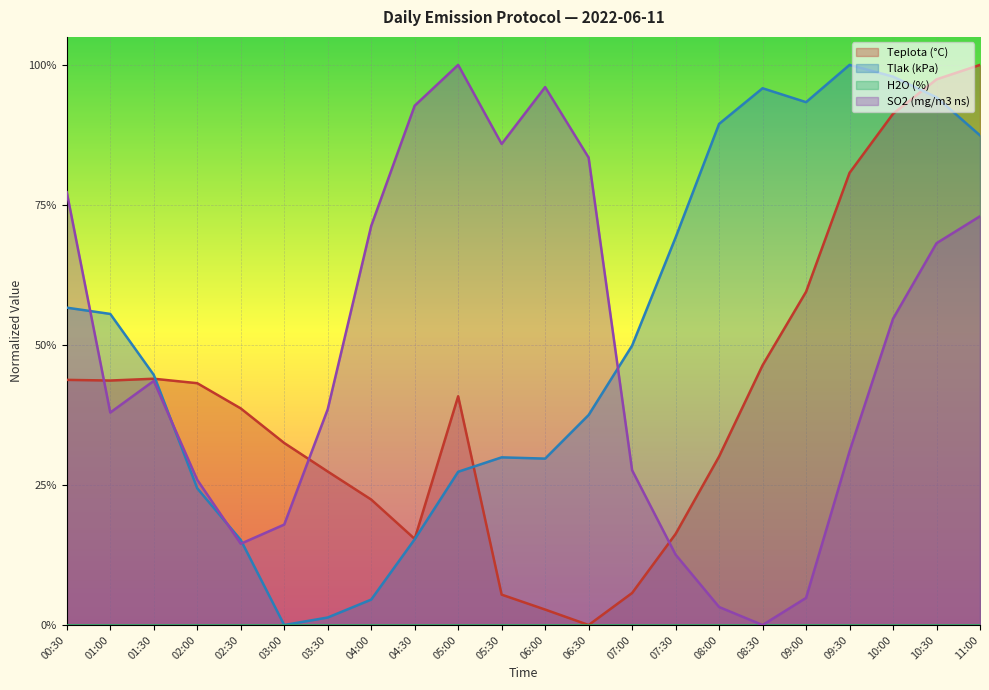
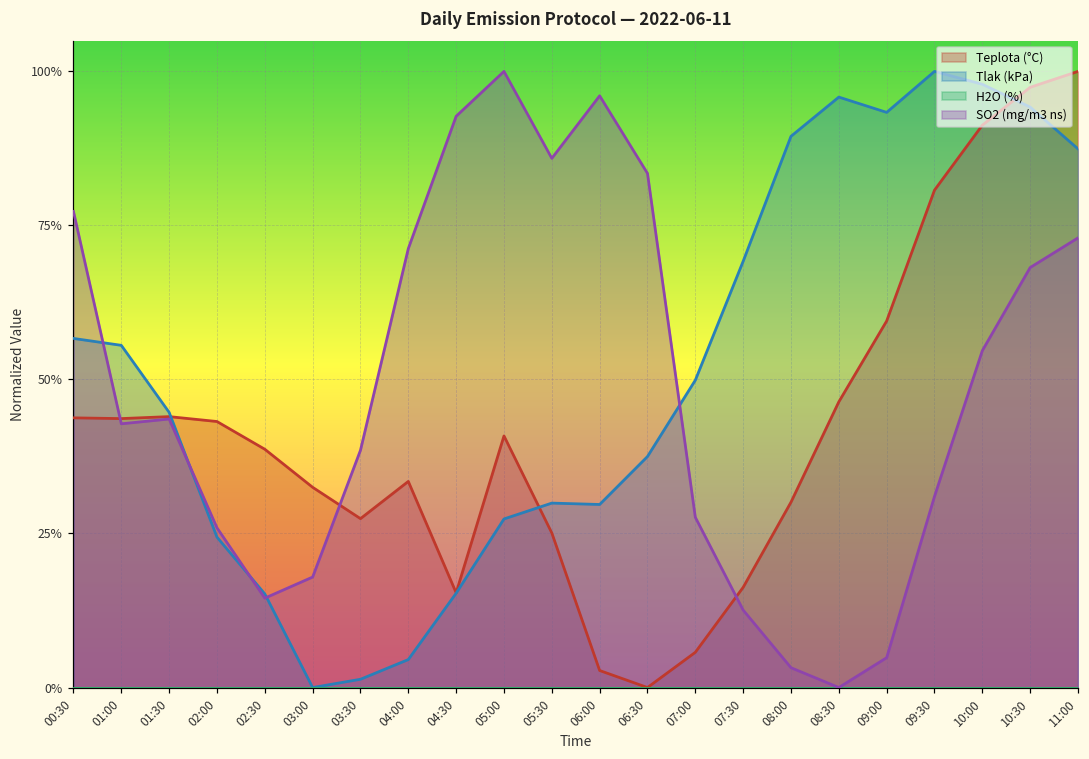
SO2 (mg/m3 ns), 01:00: 38% -> 43%
Teplota (°C), 04:00: 22% -> 33%
Teplota (°C), 05:30: 5% -> 25%
